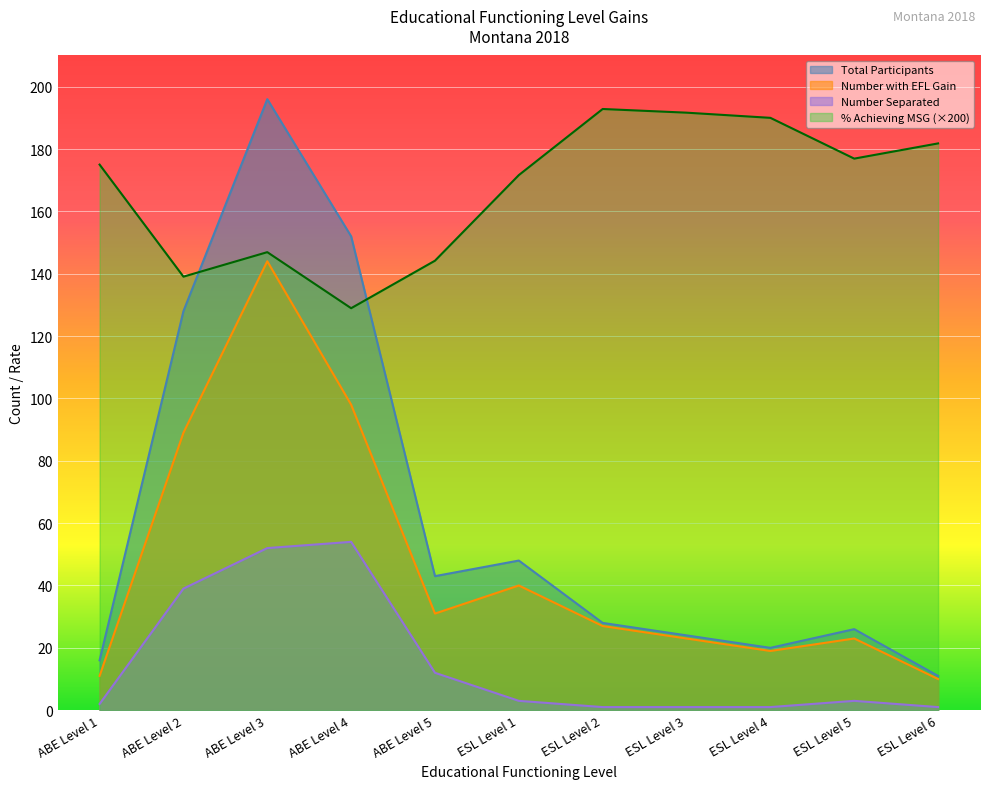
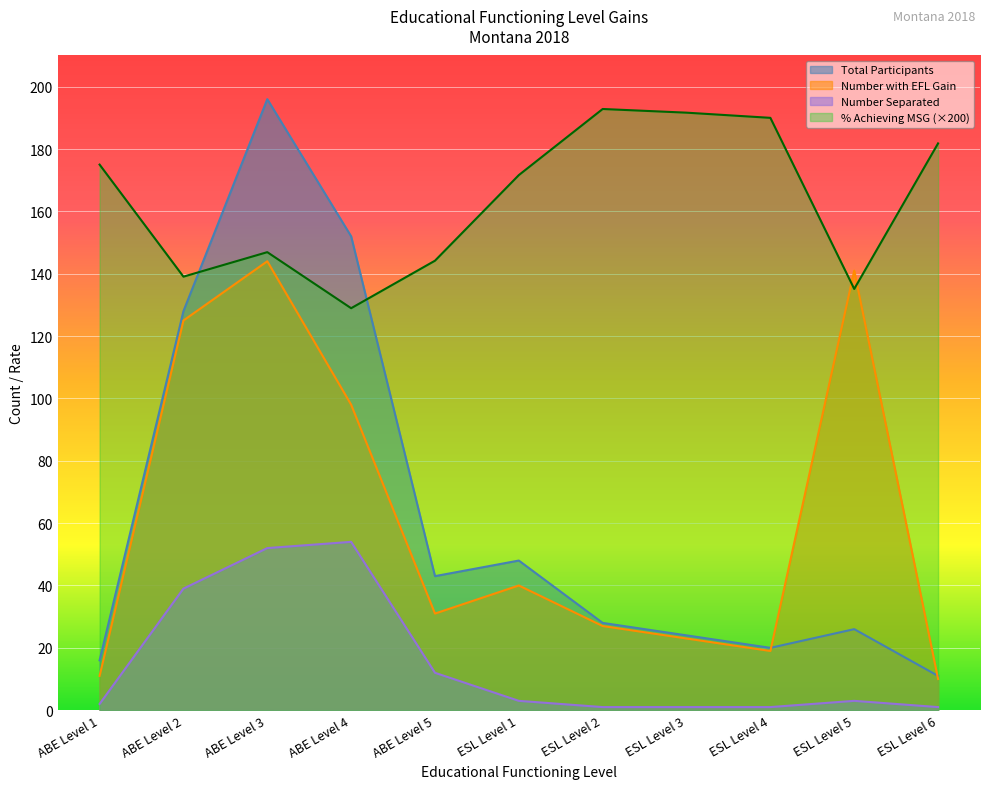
Number with EFL Gain, ABE Level 2: 89 -> 125
Number with EFL Gain, ESL Level 5: 23 -> 141
% Achieving MSG (×200), ESL Level 5: 177 -> 135
